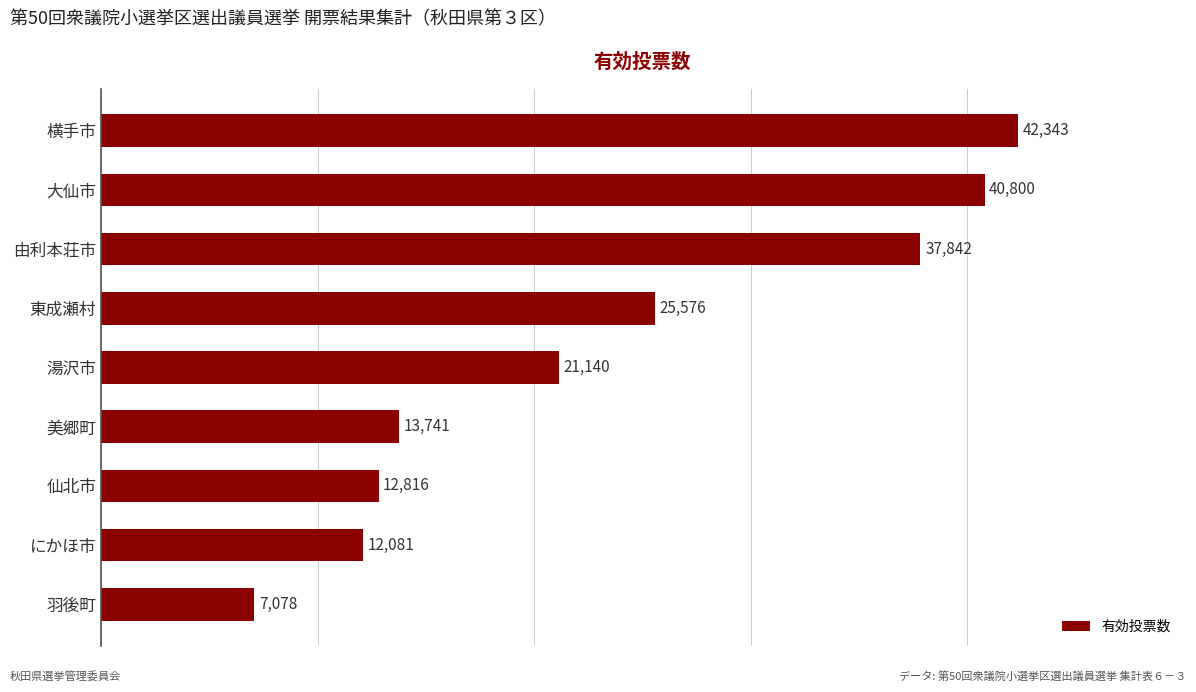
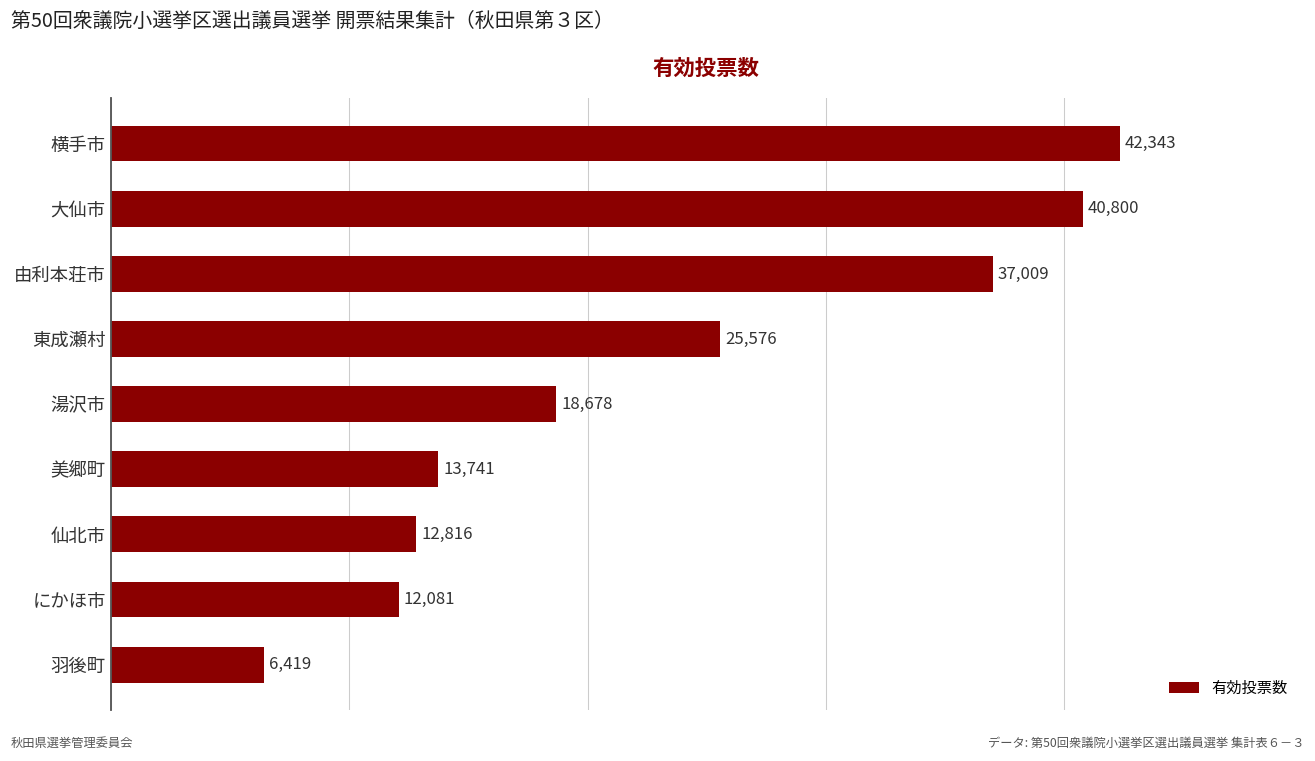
由利本荘市: 37,842 -> 37,009
湯沢市: 21,140 -> 18,678
羽後町: 7,078 -> 6,419
